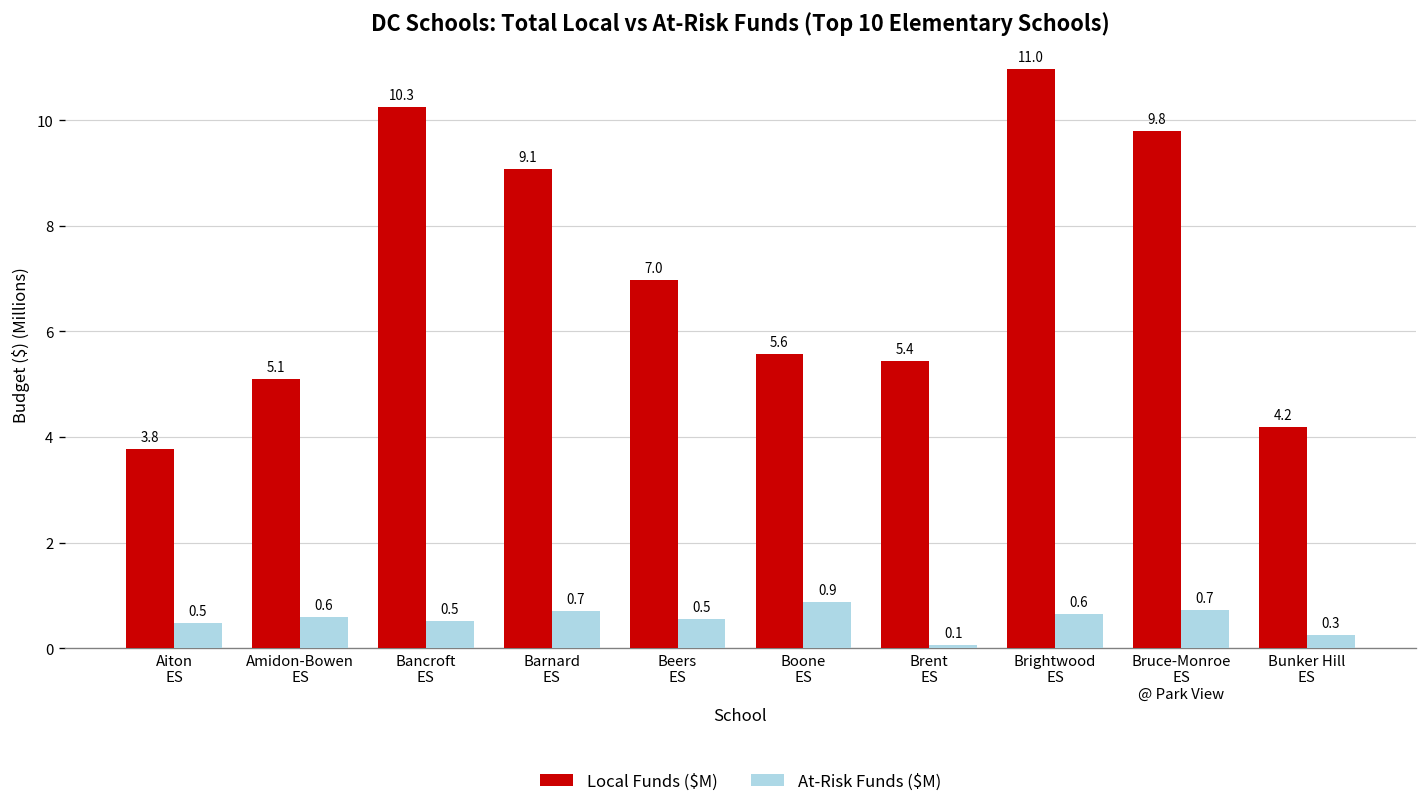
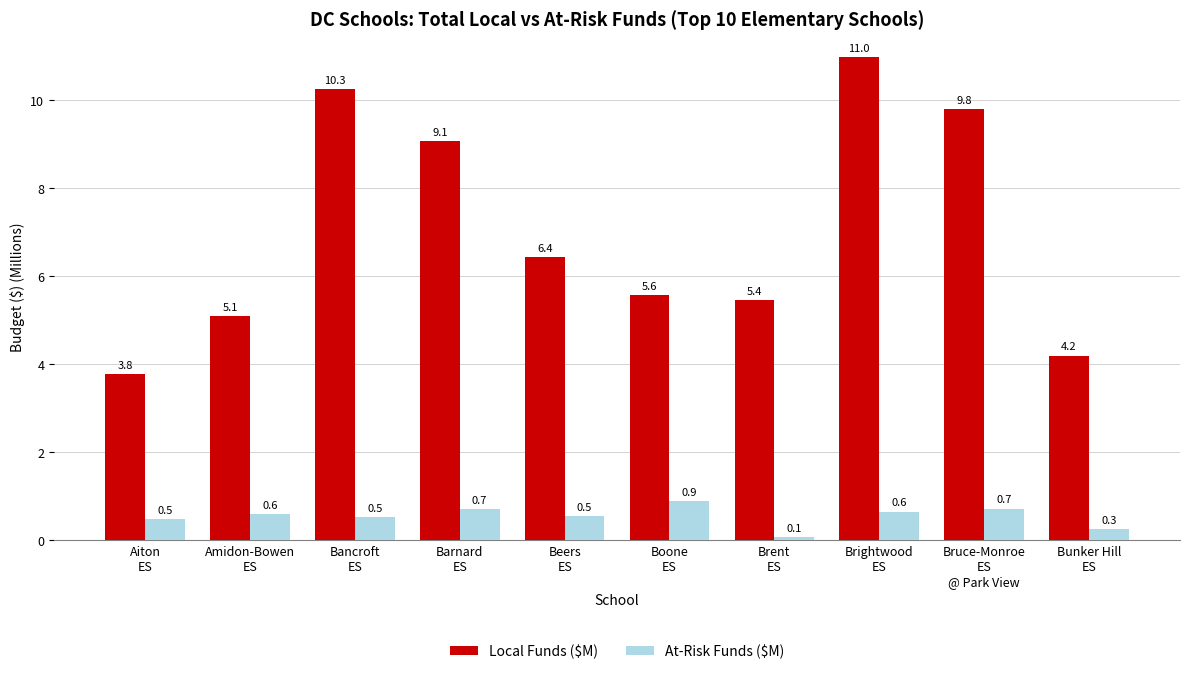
Local Funds ($M), Beers ES: 7.0 -> 6.4
